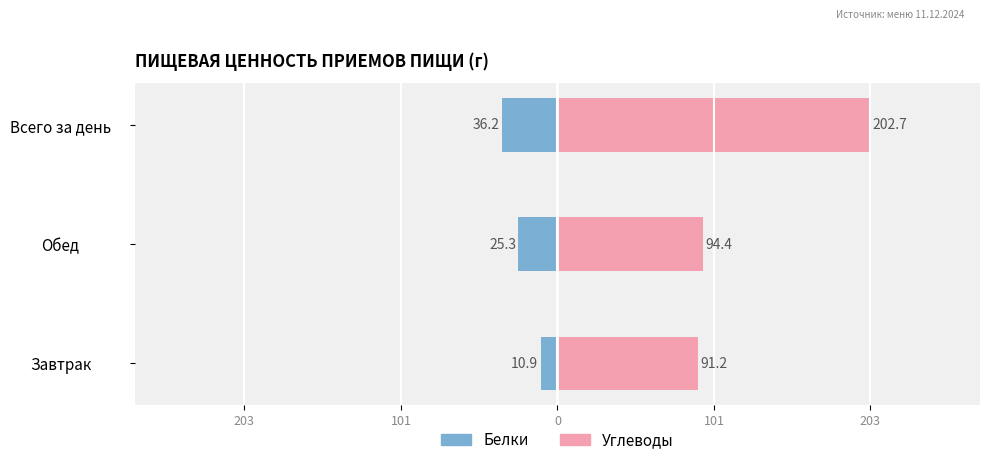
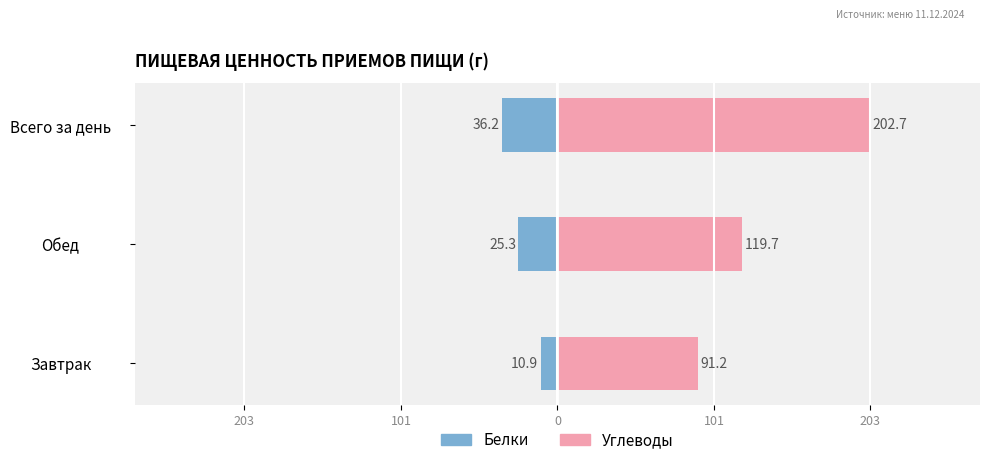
Углеводы, Обед: 94.4 -> 119.7
